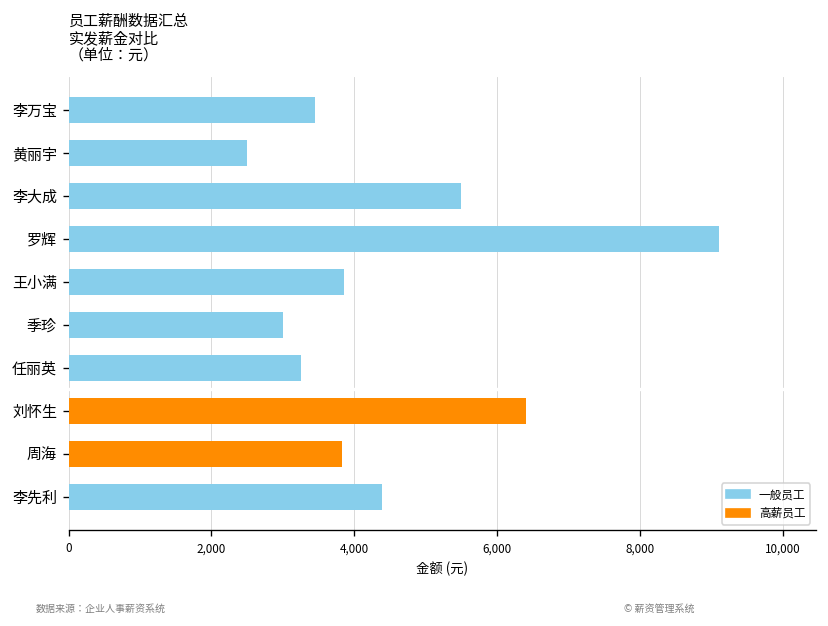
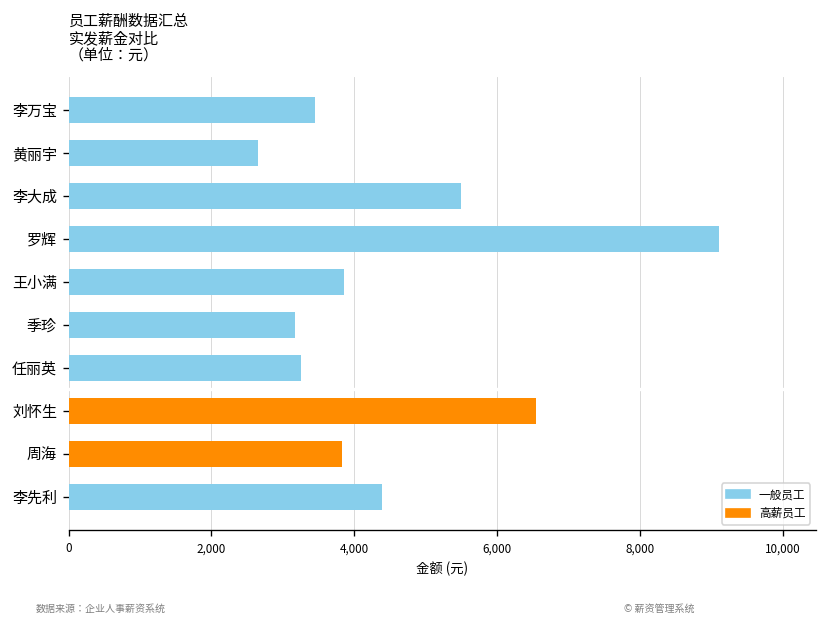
黄丽宇: 2,500 -> 2,700
季珍: 3,000 -> 3,200
刘怀生: 6,400 -> 6,500
